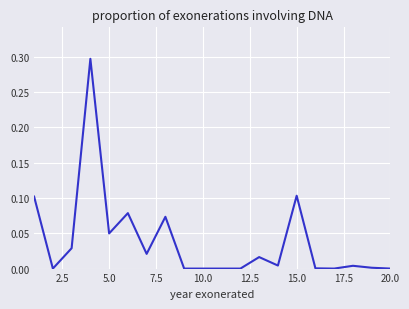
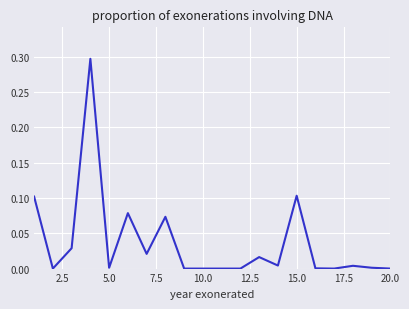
5.0: 0.05 -> 0.00
